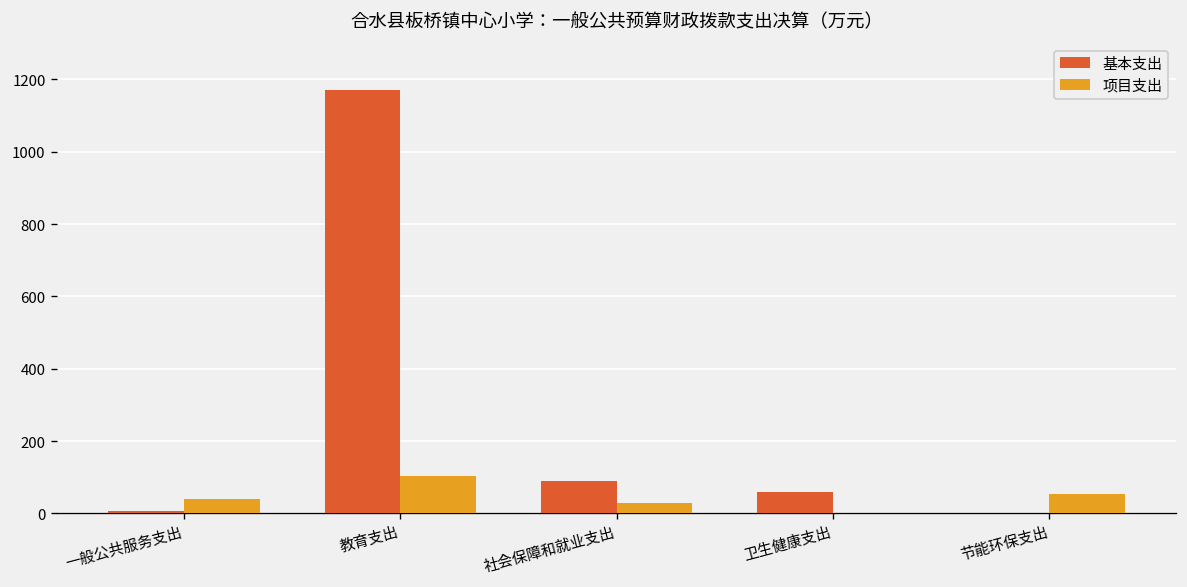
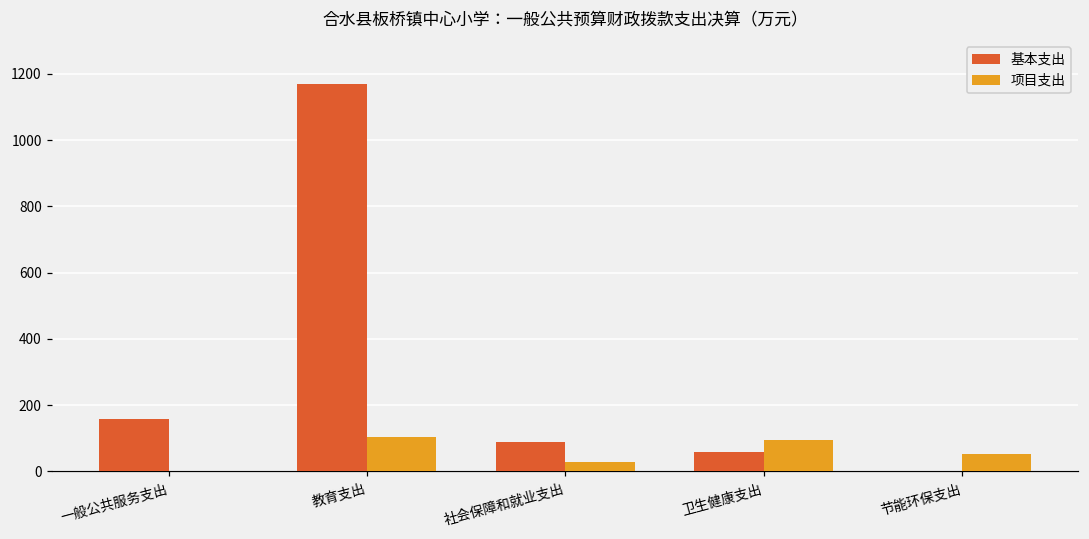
基本支出, 一般公共服务支出: 10 -> 160
项目支出, 一般公共服务支出: 40 -> 0
项目支出, 卫生健康支出: 0 -> 100
